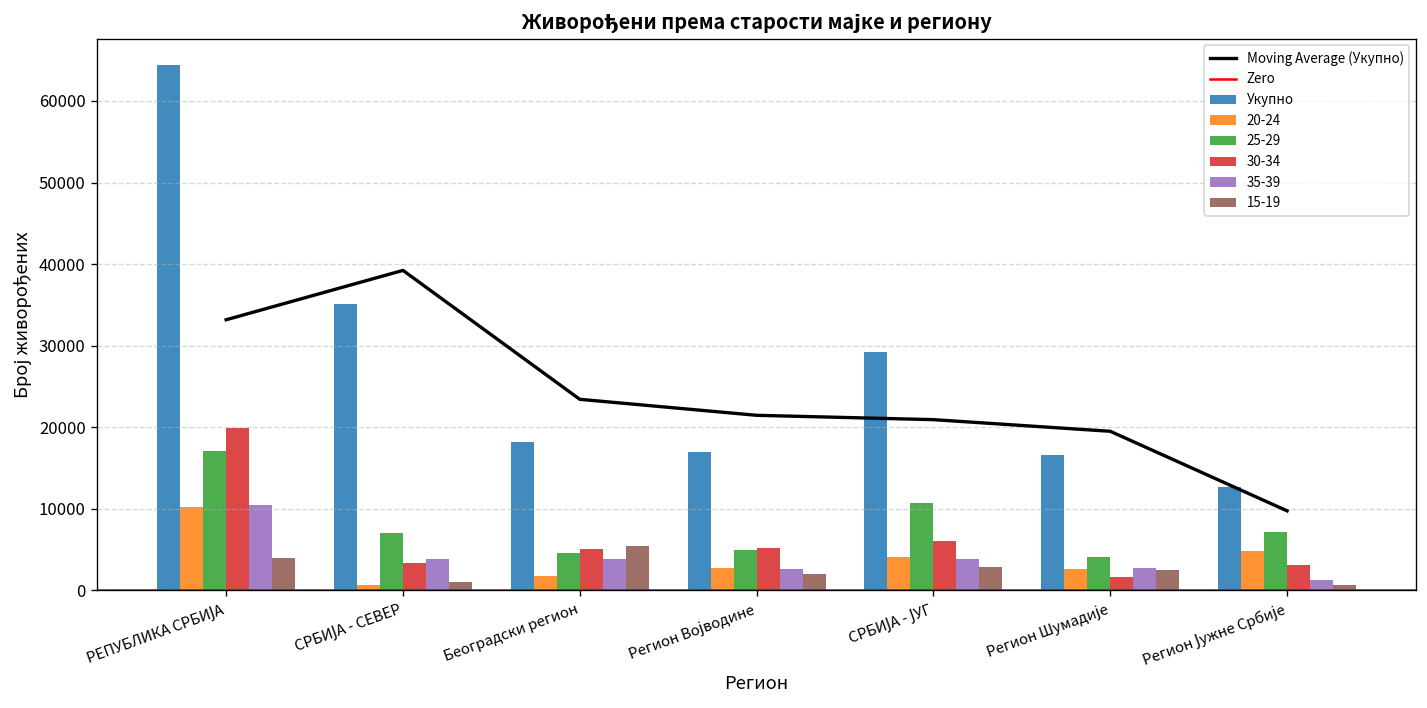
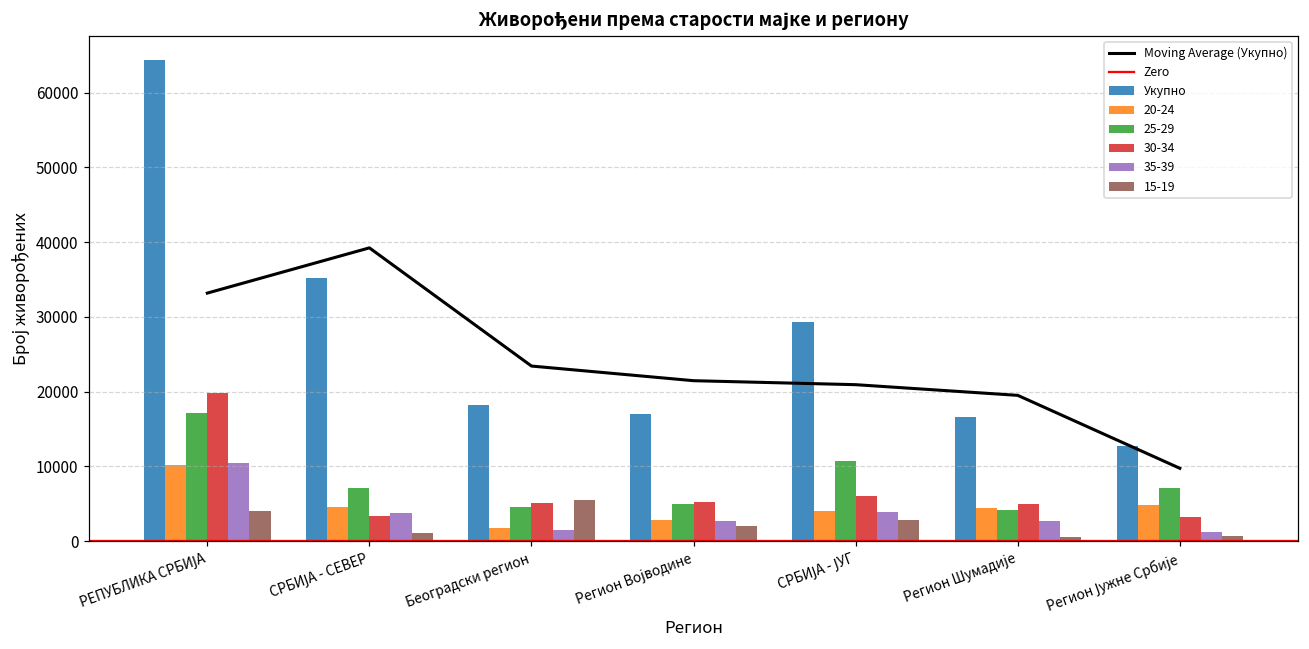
20-24, СРБИЈА - СЕВЕР: 1000 -> 5000
35-39, Београдски регион: 4000 -> 1000
20-24, Регион Шумадије: 3000 -> 4000
30-34, Регион Шумадије: 2000 -> 5000
15-19, Регион Шумадије: 2000 -> 1000
